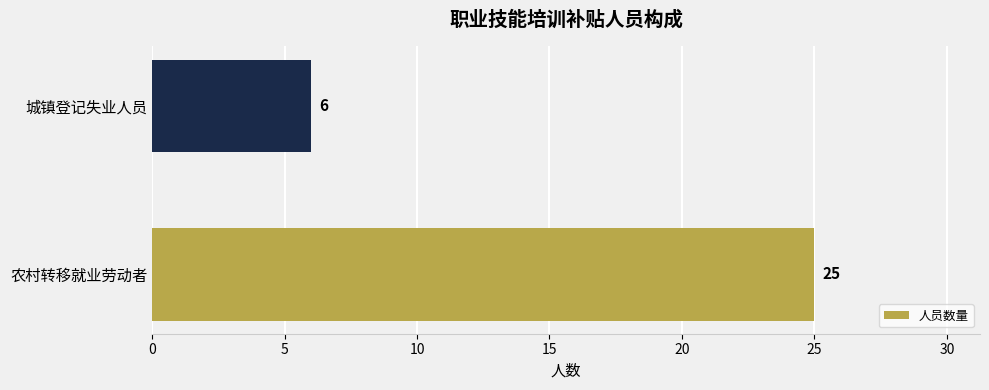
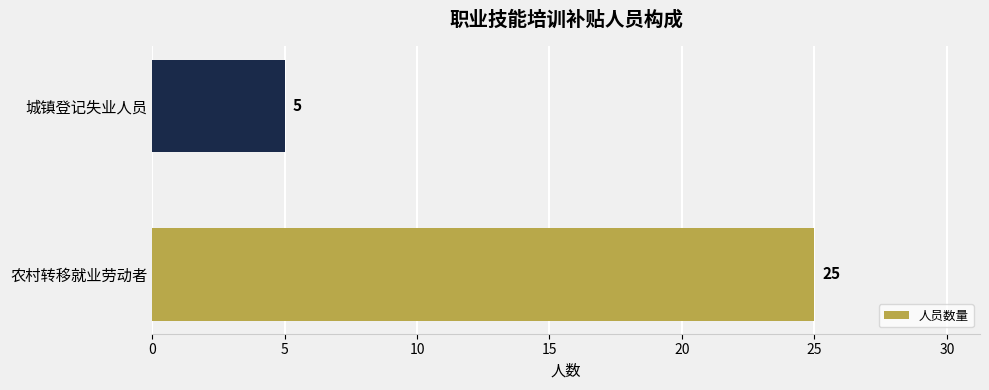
城镇登记失业人员: 6 -> 5
